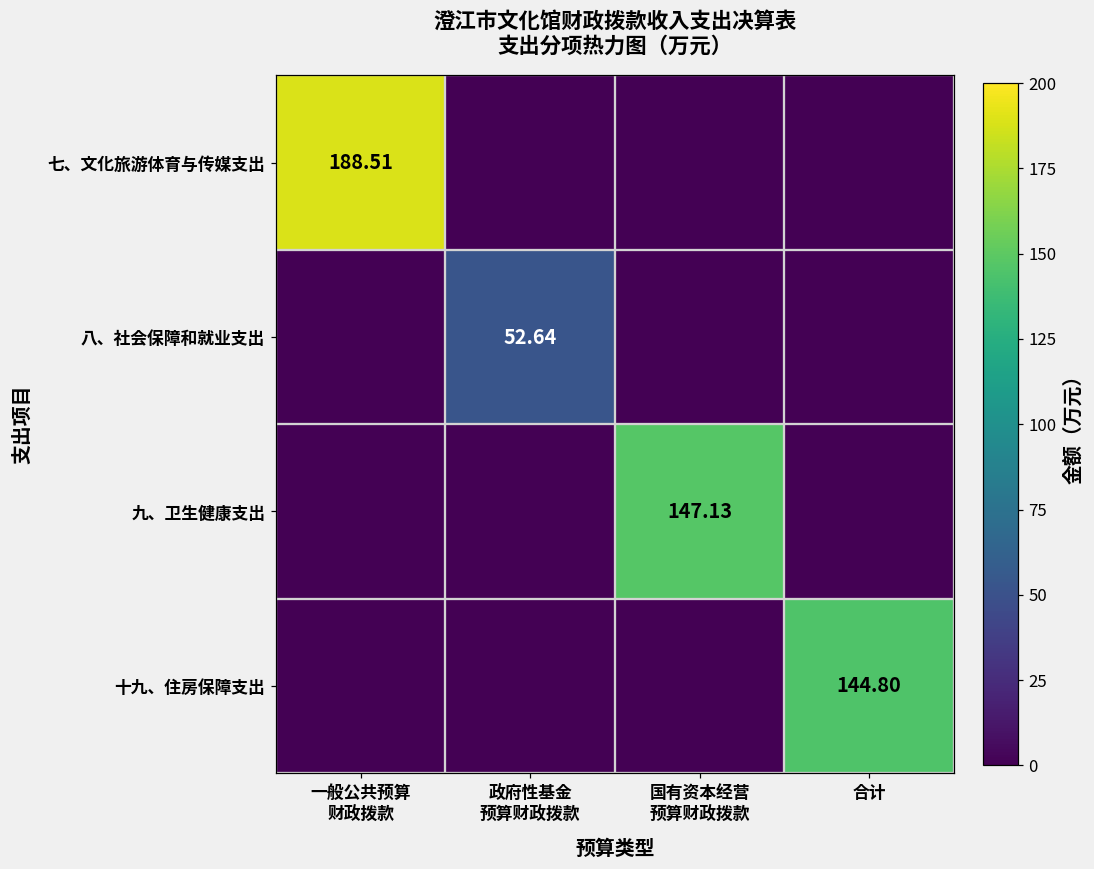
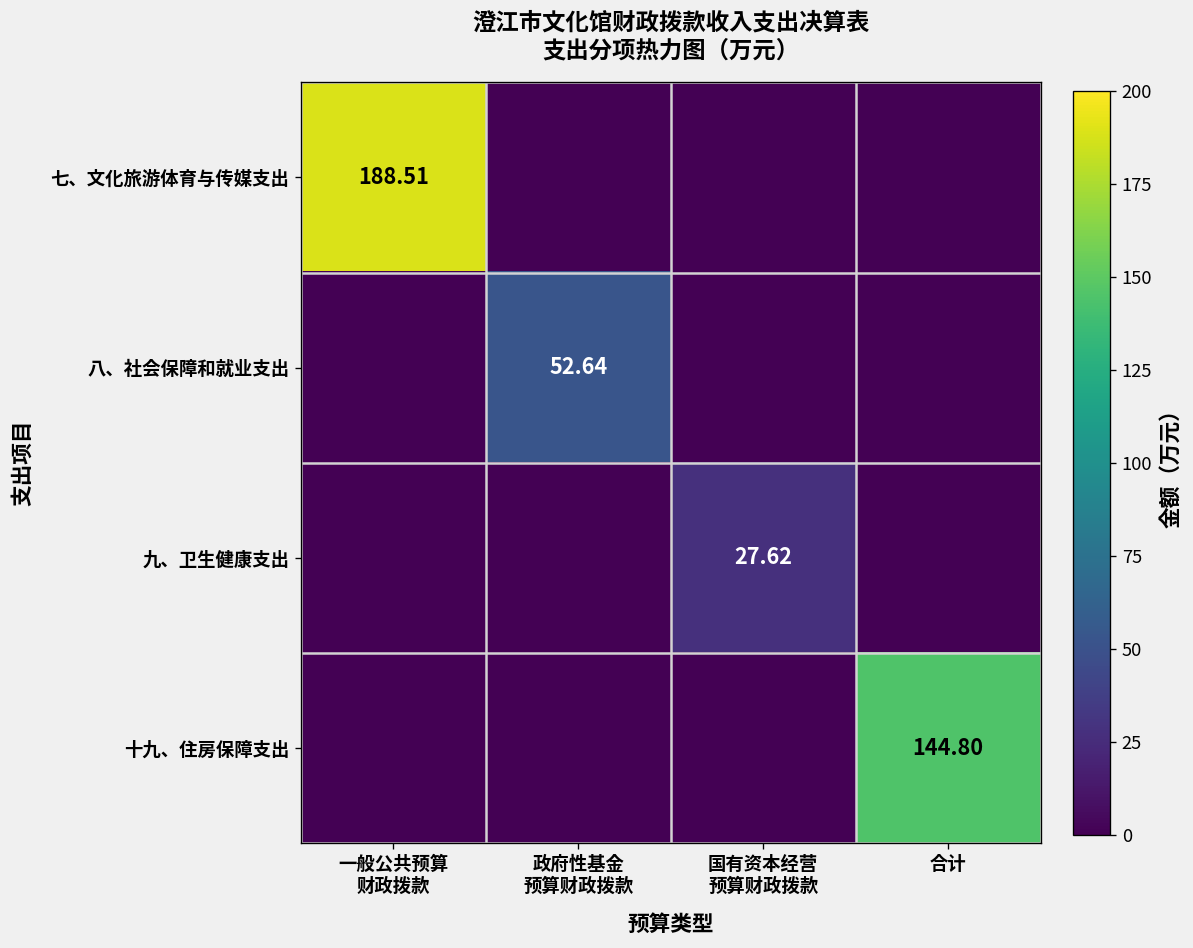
九、卫生健康支出, 国有资本经营 预算财政拨款: 147.13 -> 27.62
